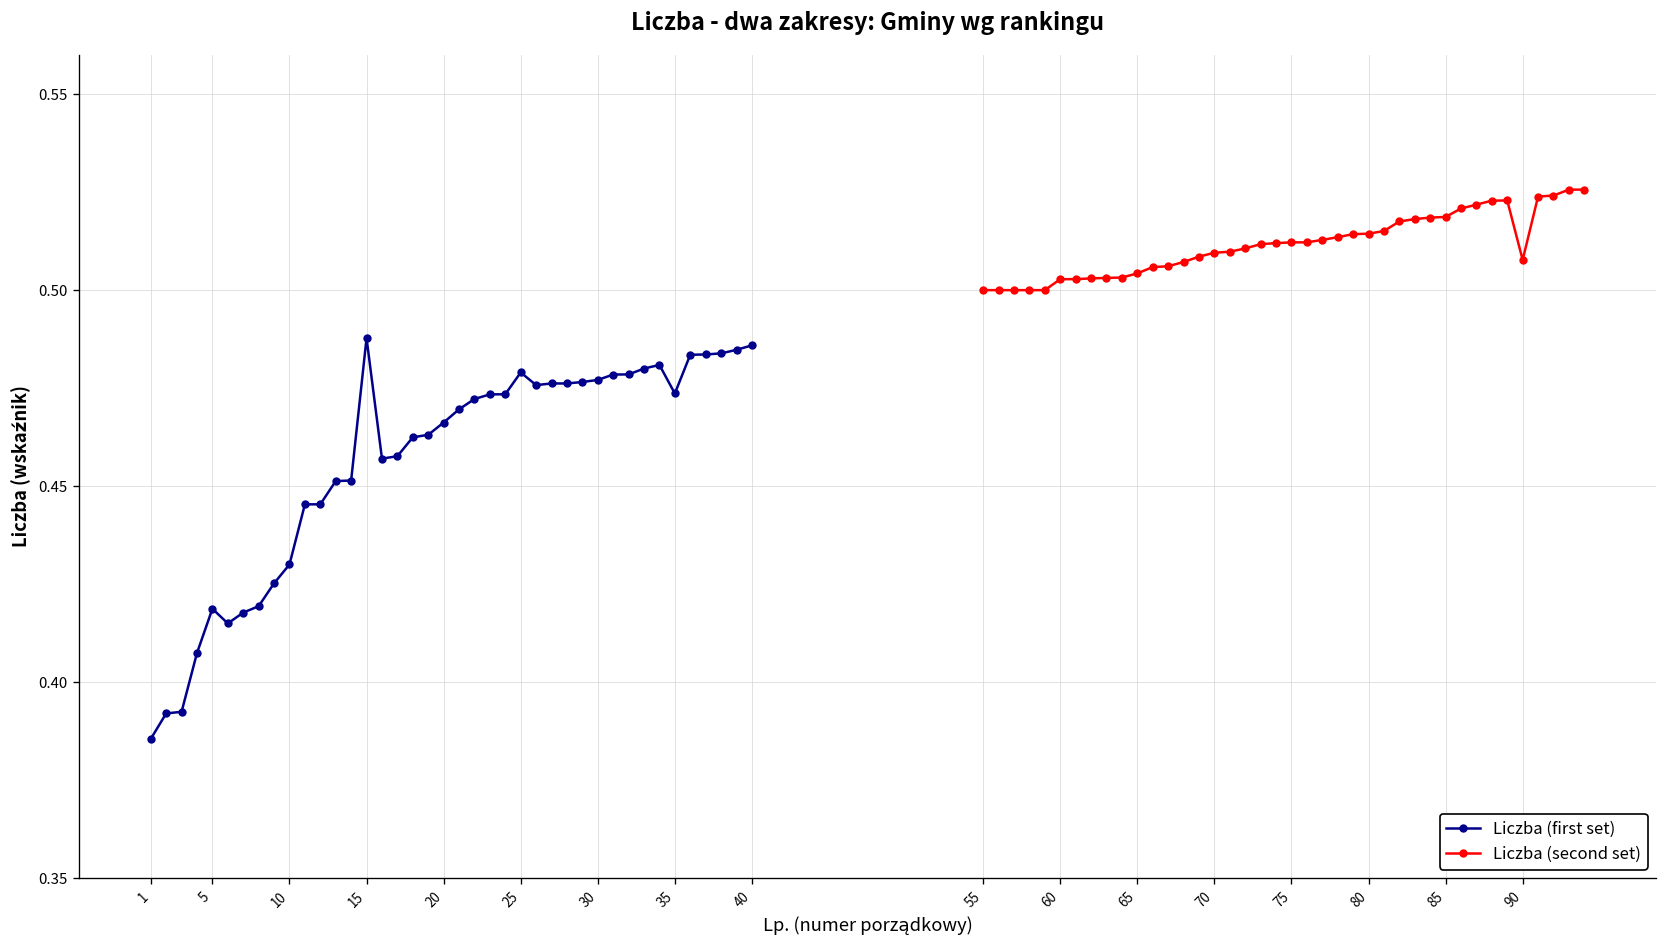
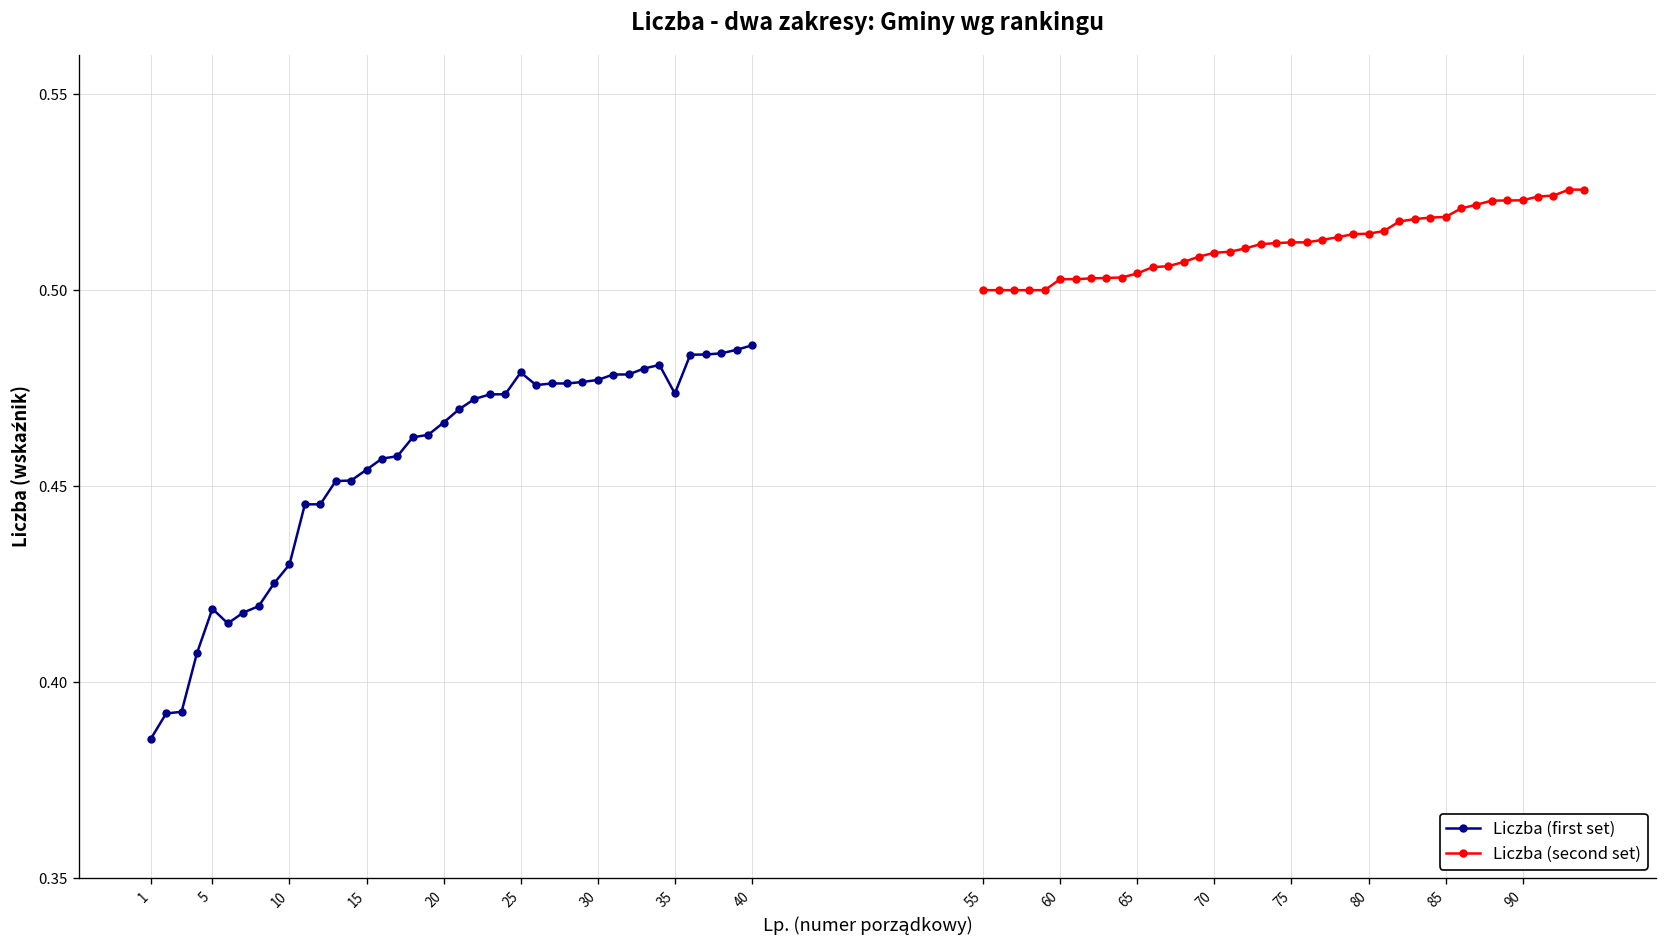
Liczba (first set), 15: 0.488 -> 0.454
Liczba (second set), 90: 0.508 -> 0.523
